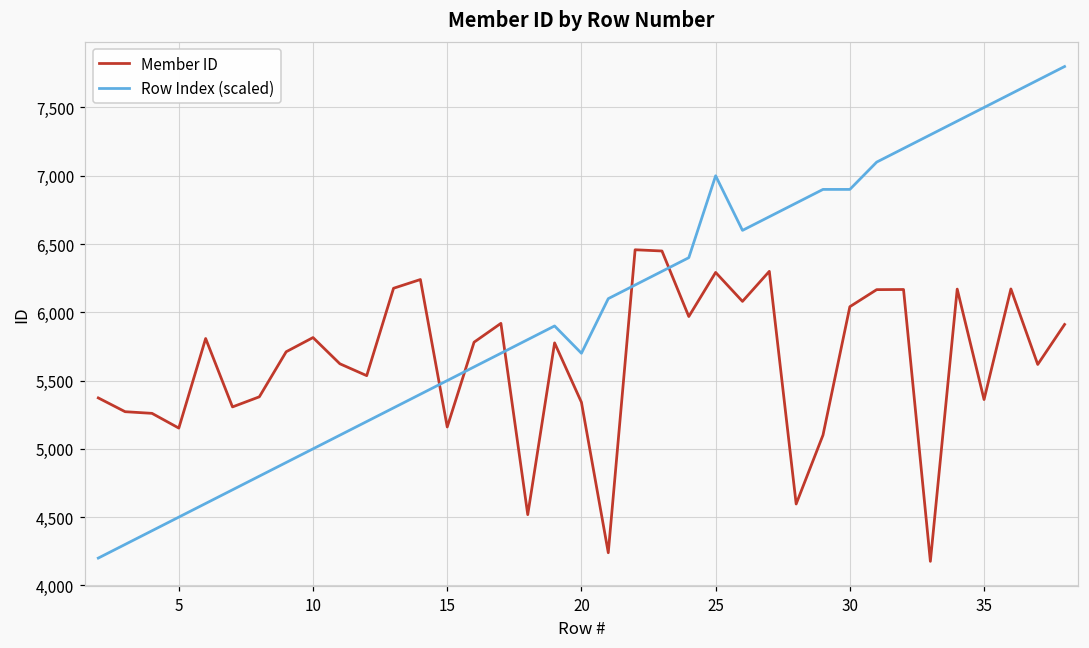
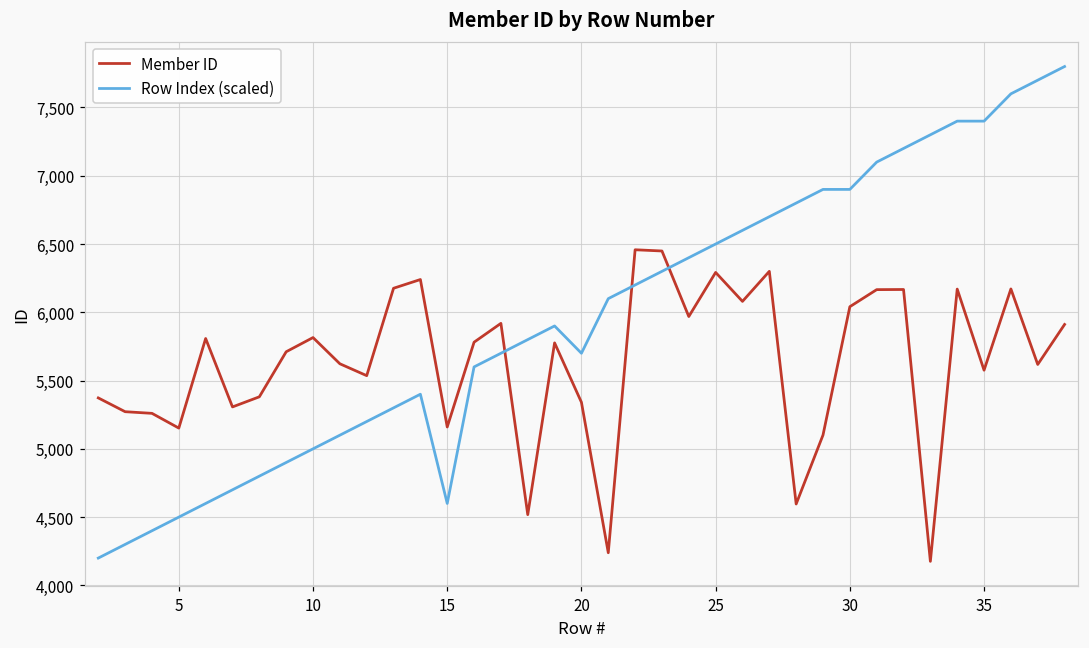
Row Index (scaled), 15: 5,500 -> 4,600
Row Index (scaled), 25: 7,000 -> 6,500
Member ID, 35: 5,360 -> 5,580
Row Index (scaled), 35: 7,500 -> 7,400
